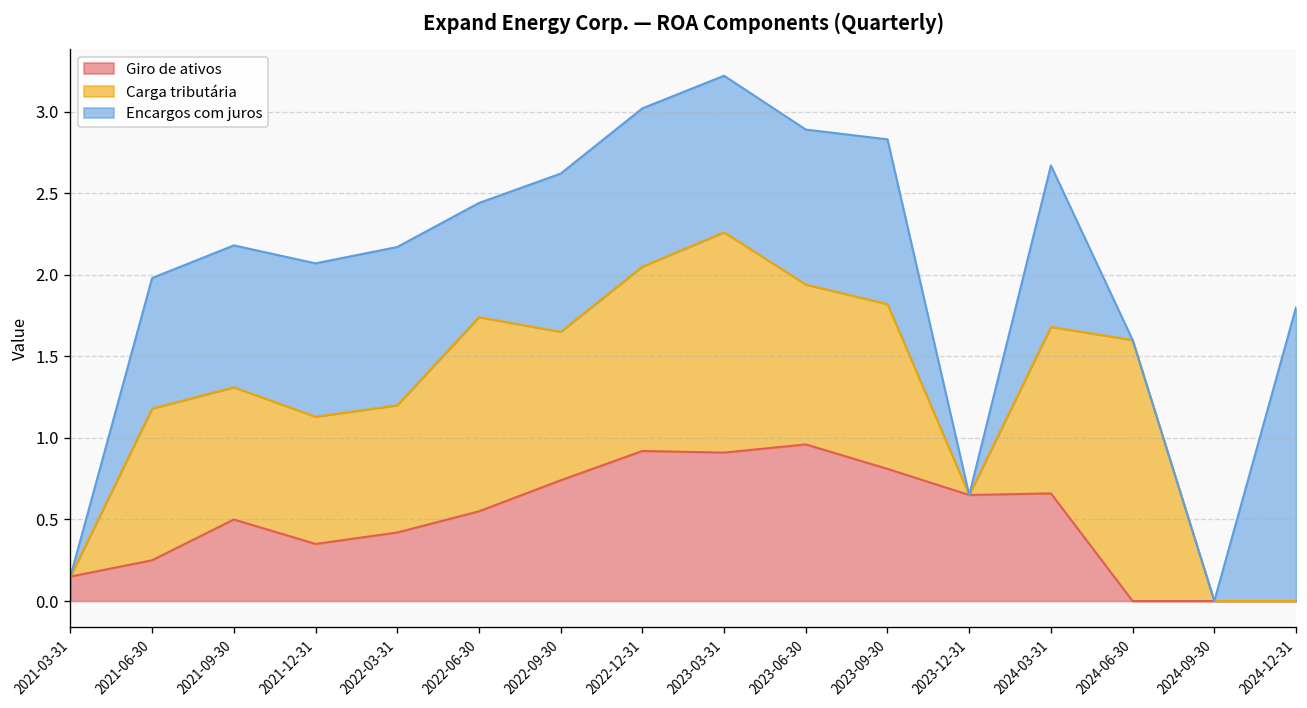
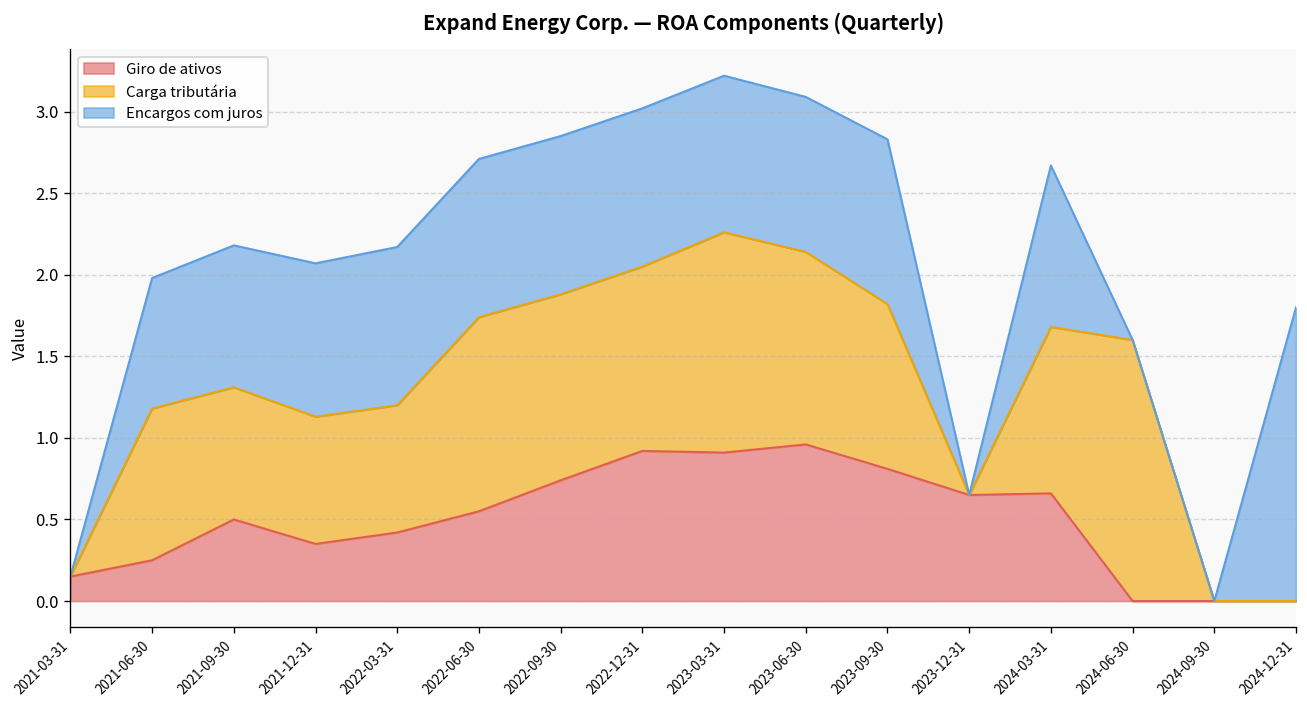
Encargos com juros, 2022-06-30: 0.70 -> 0.97
Carga tributária, 2022-09-30: 0.91 -> 1.14
Carga tributária, 2023-06-30: 0.98 -> 1.18
